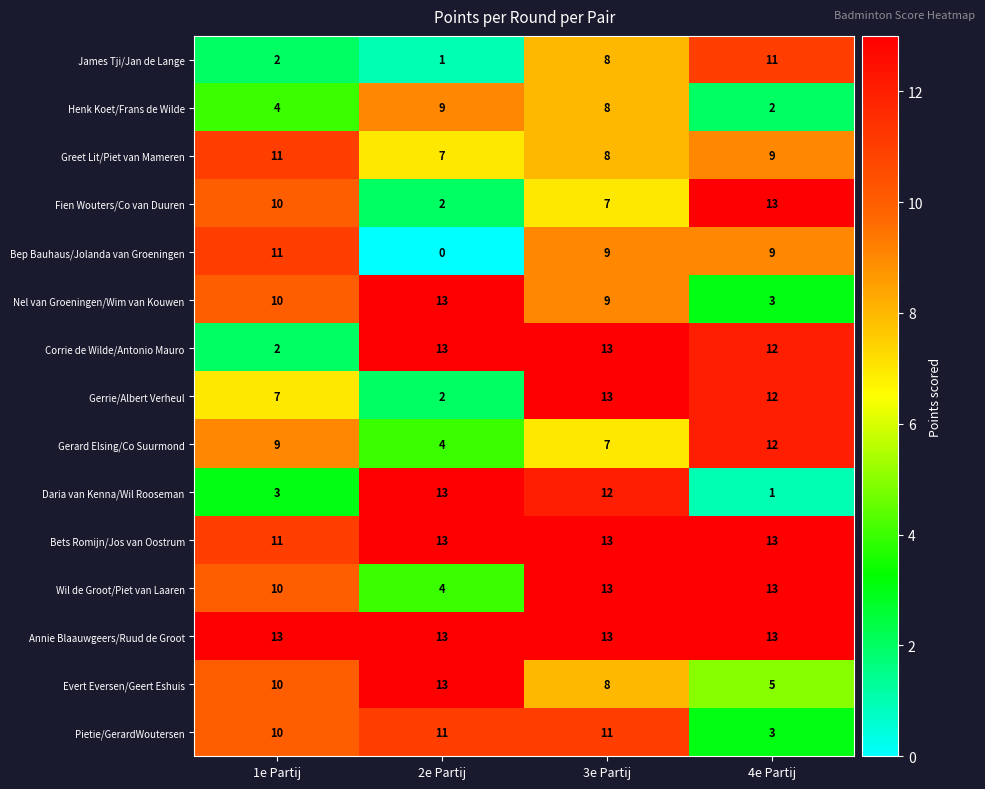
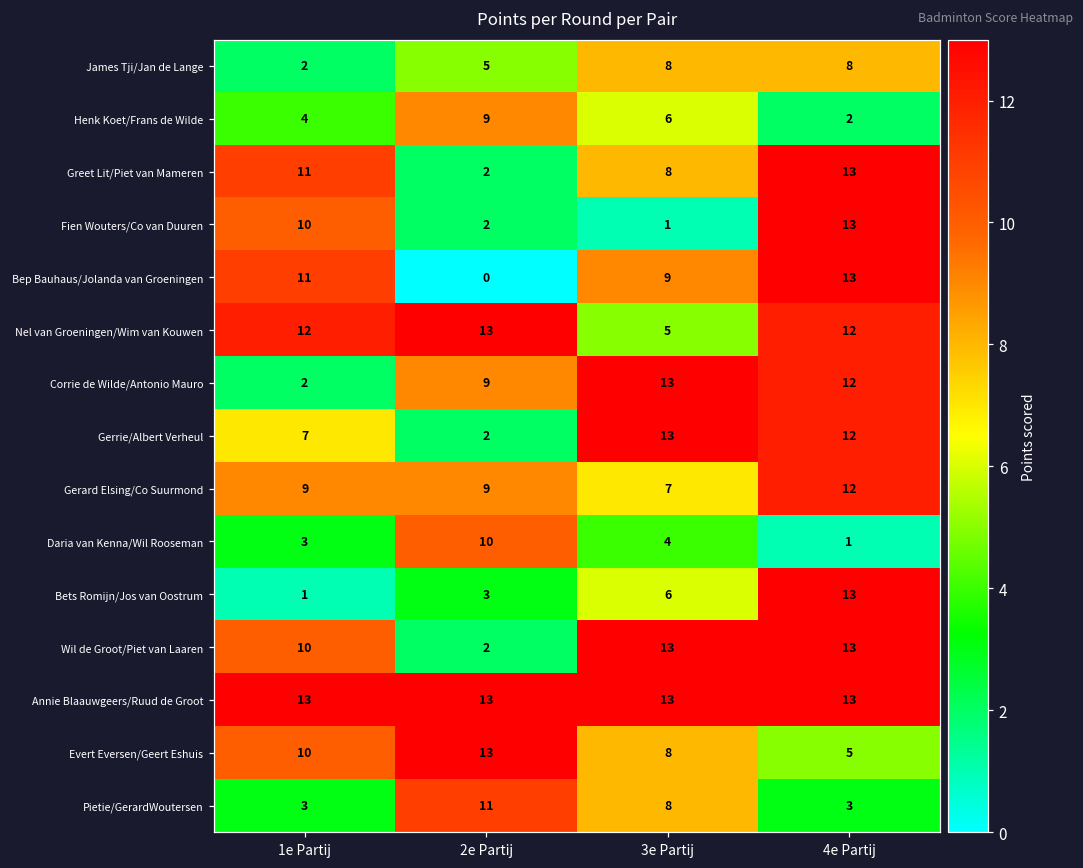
James Tji/Jan de Lange, 2e Partij: 1 -> 5
James Tji/Jan de Lange, 4e Partij: 11 -> 8
Henk Koet/Frans de Wilde, 3e Partij: 8 -> 6
Greet Lit/Piet van Mameren, 2e Partij: 7 -> 2
Greet Lit/Piet van Mameren, 4e Partij: 9 -> 13
Fien Wouters/Co van Duuren, 3e Partij: 7 -> 1
Bep Bauhaus/Jolanda van Groeningen, 4e Partij: 9 -> 13
Nel van Groeningen/Wim van Kouwen, 1e Partij: 10 -> 12
Nel van Groeningen/Wim van Kouwen, 3e Partij: 9 -> 5
Nel van Groeningen/Wim van Kouwen, 4e Partij: 3 -> 12
Corrie de Wilde/Antonio Mauro, 2e Partij: 13 -> 9
Gerard Elsing/Co Suurmond, 2e Partij: 4 -> 9
Daria van Kenna/Wil Rooseman, 2e Partij: 13 -> 10
Daria van Kenna/Wil Rooseman, 3e Partij: 12 -> 4
Bets Romijn/Jos van Oostrum, 1e Partij: 11 -> 1
Bets Romijn/Jos van Oostrum, 2e Partij: 13 -> 3
Bets Romijn/Jos van Oostrum, 3e Partij: 13 -> 6
Wil de Groot/Piet van Laaren, 2e Partij: 4 -> 2
Pietie/GerardWoutersen, 1e Partij: 10 -> 3
Pietie/GerardWoutersen, 3e Partij: 11 -> 8
